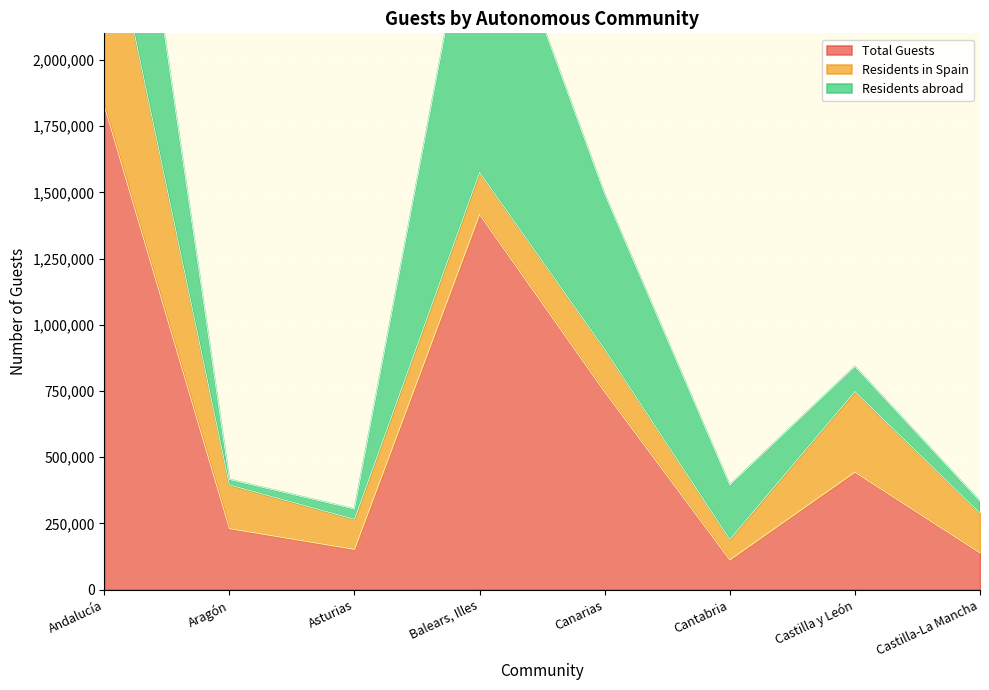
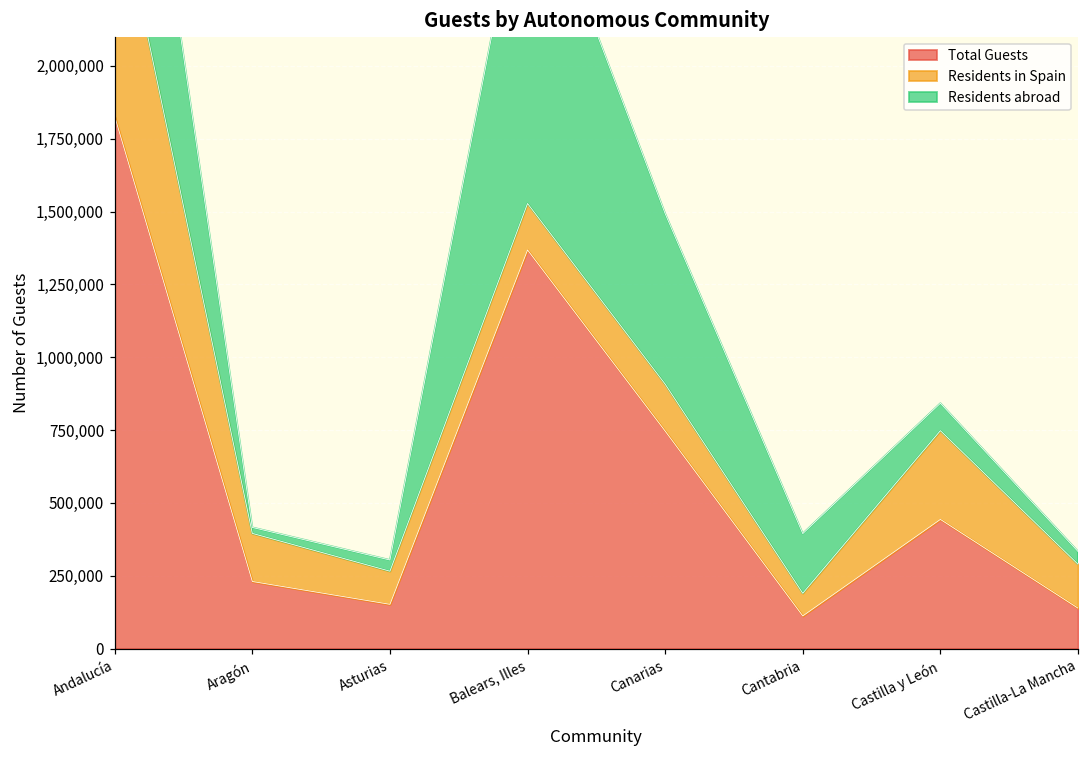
Total Guests, Balears, Illes: 1,420,000 -> 1,370,000
